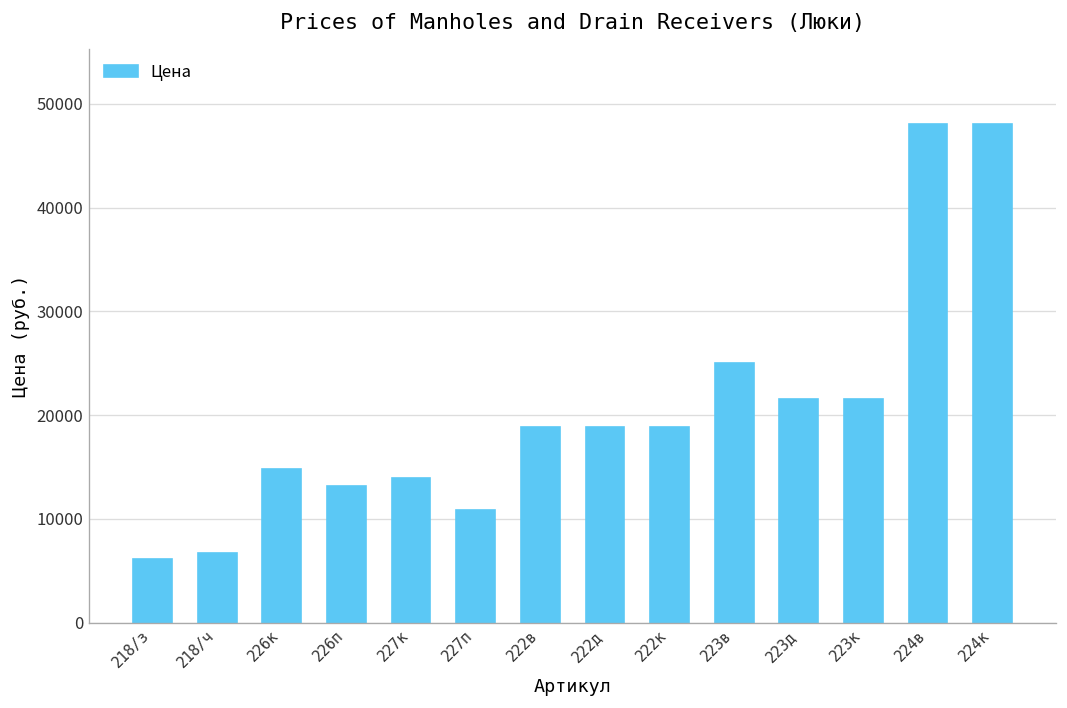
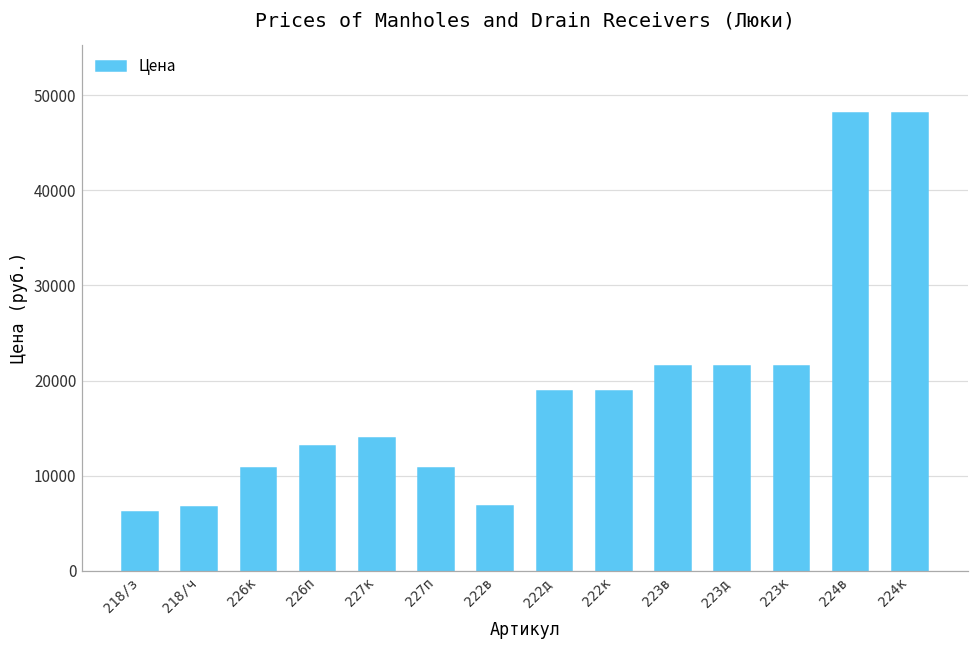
226к: 15000 -> 11000
222в: 19000 -> 7000
223в: 25000 -> 22000
